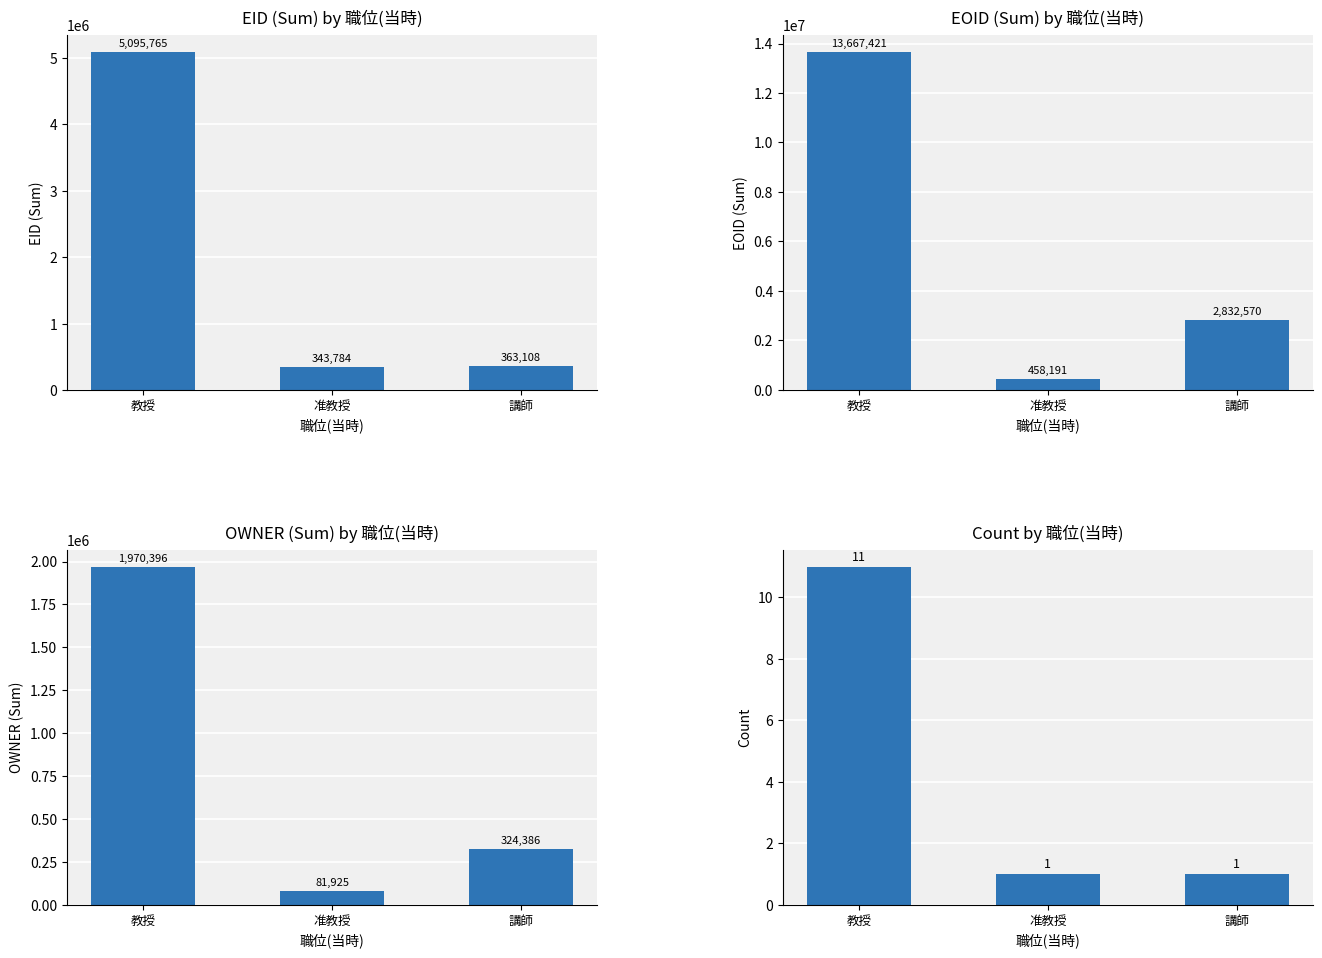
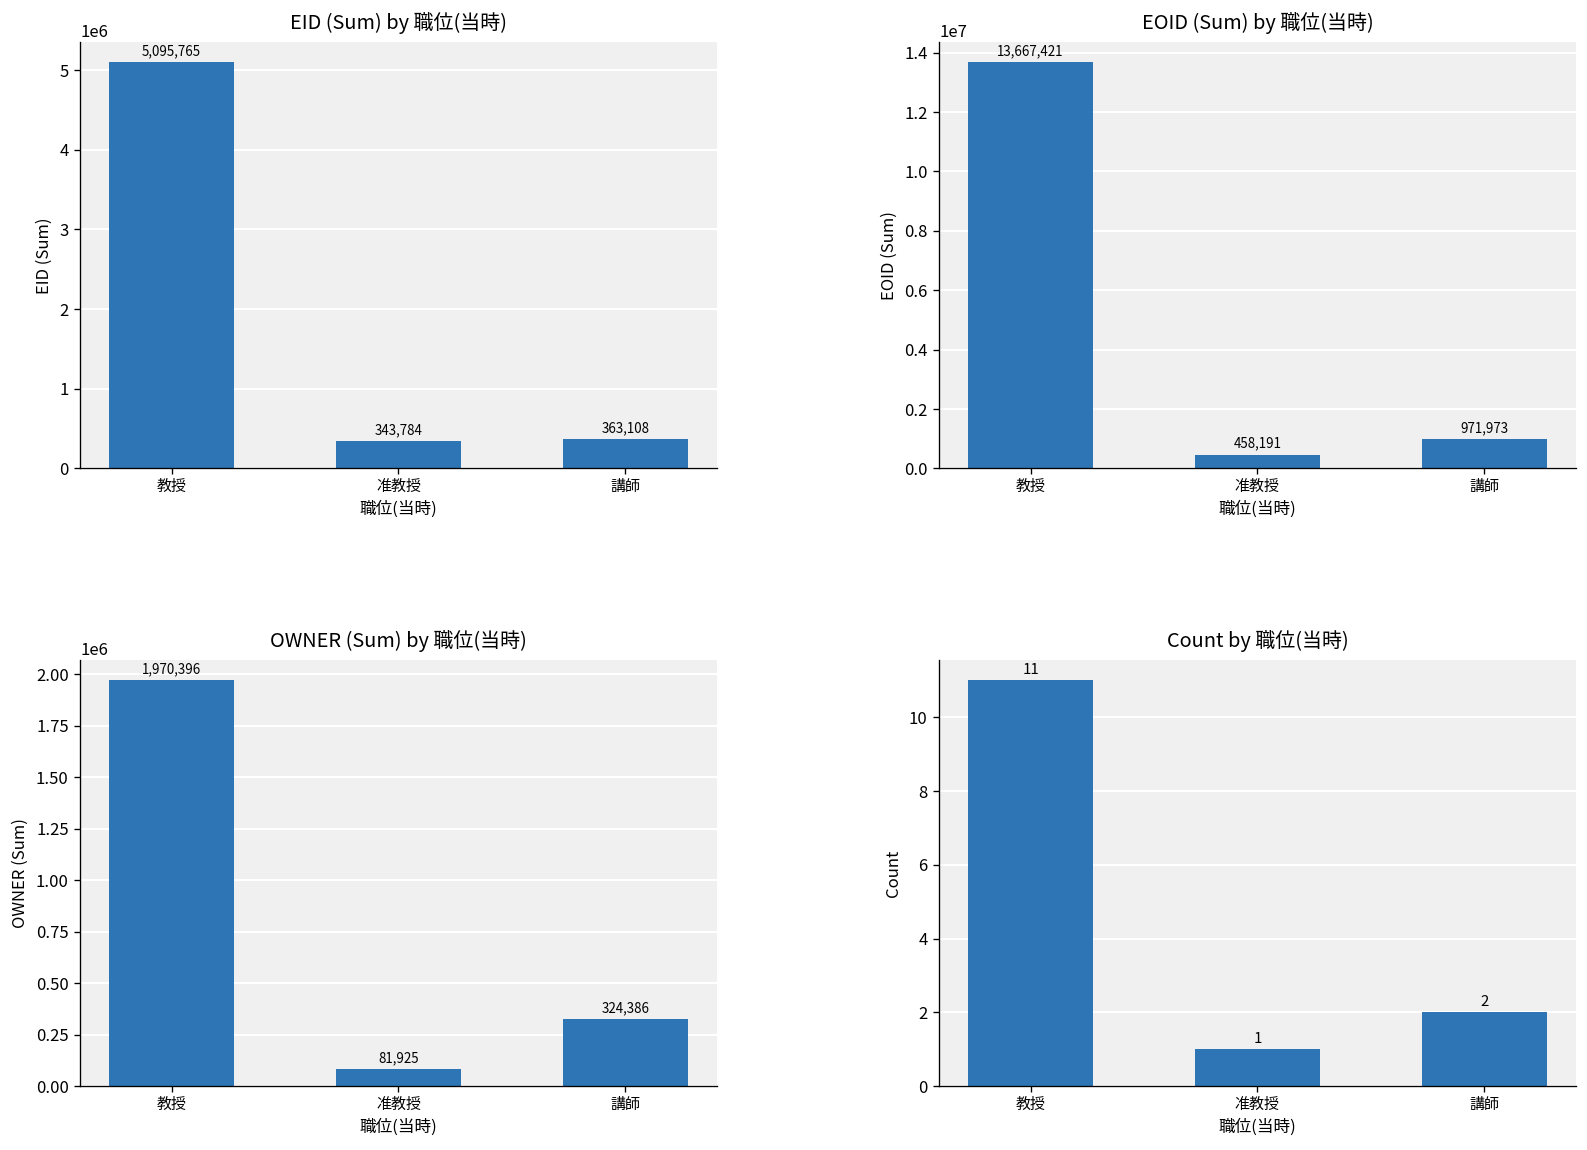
EOID (Sum) by 職位(当時), 講師: 2,832,570 -> 971,973
Count by 職位(当時), 講師: 1 -> 2
